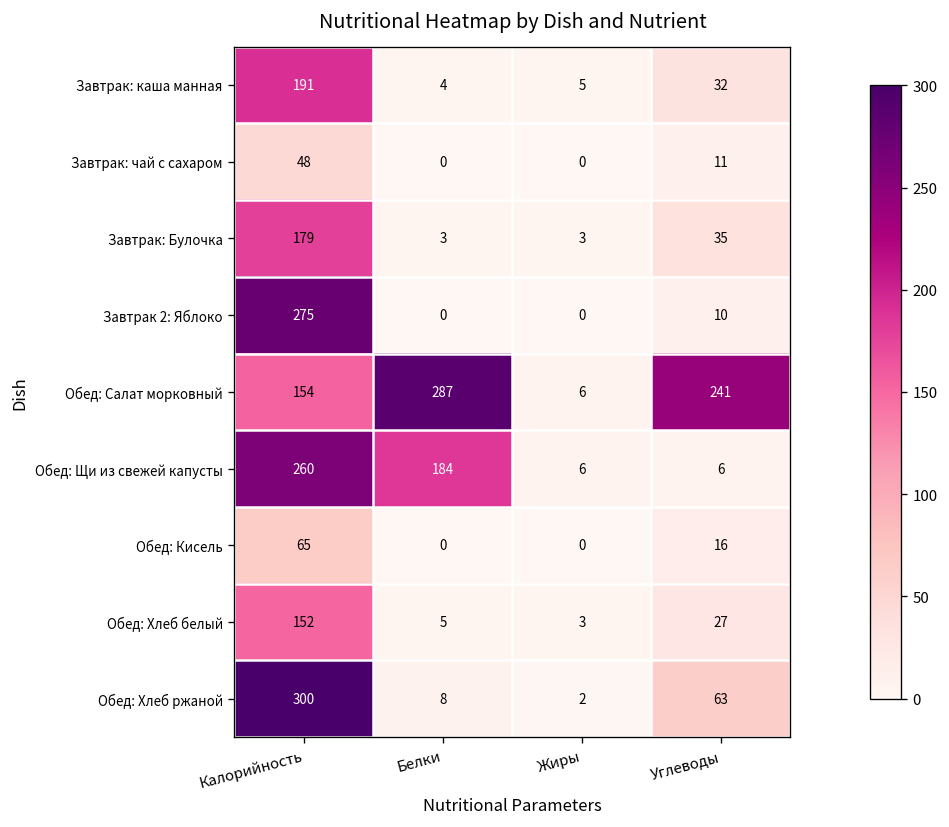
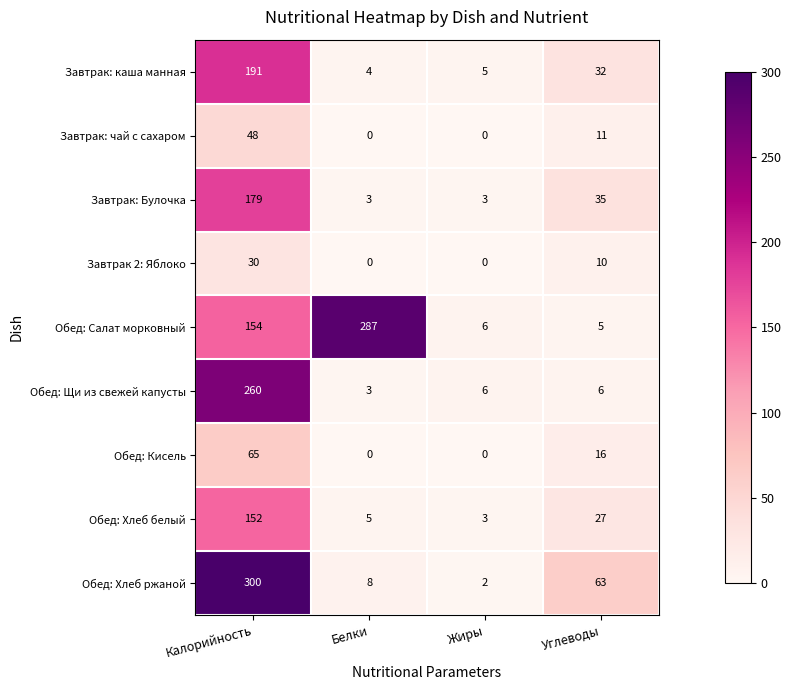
Завтрак 2: Яблоко, Калорийность: 275 -> 30
Обед: Салат морковный, Углеводы: 241 -> 5
Обед: Щи из свежей капусты, Белки: 184 -> 3
